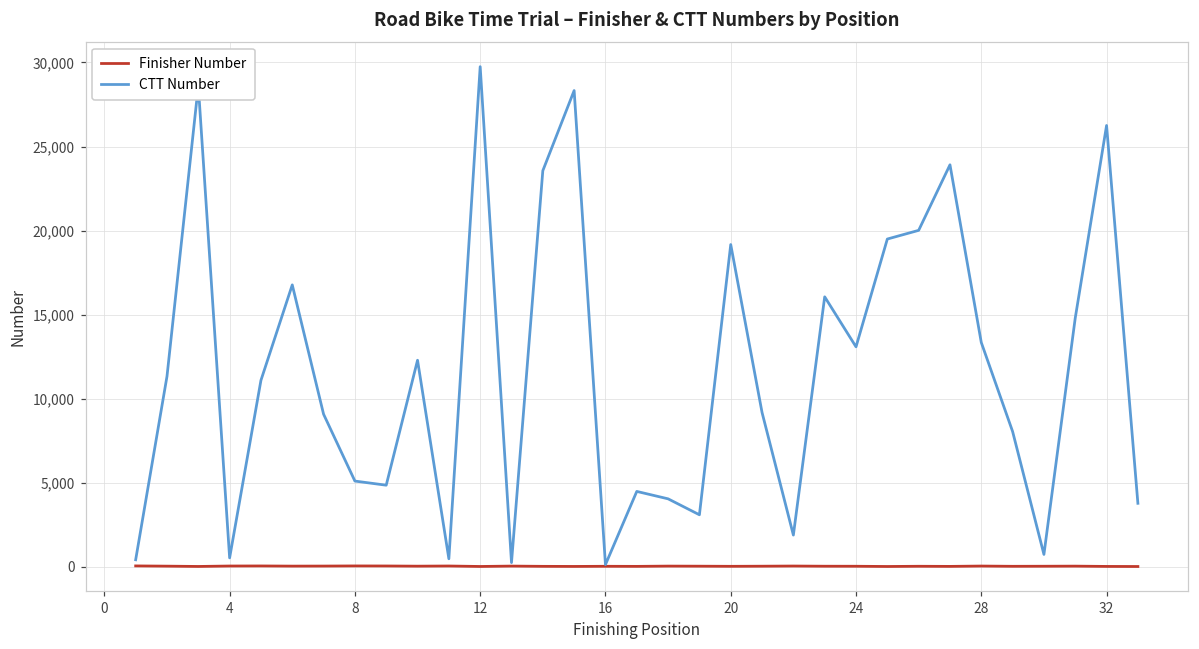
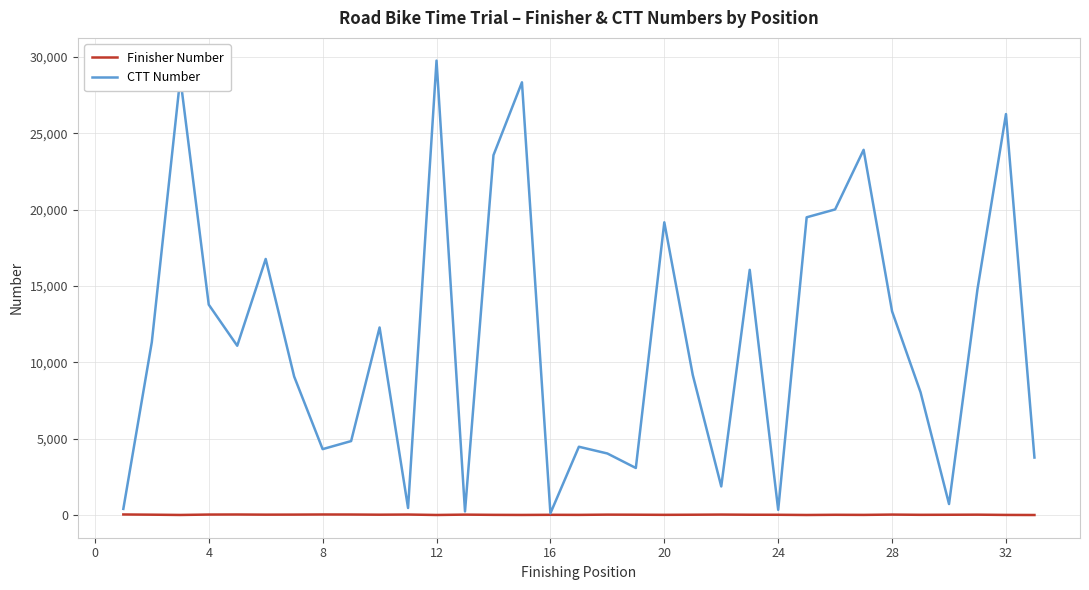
CTT Number, 4: 500 -> 13,800
CTT Number, 8: 5,100 -> 4,300
CTT Number, 24: 13,100 -> 400
